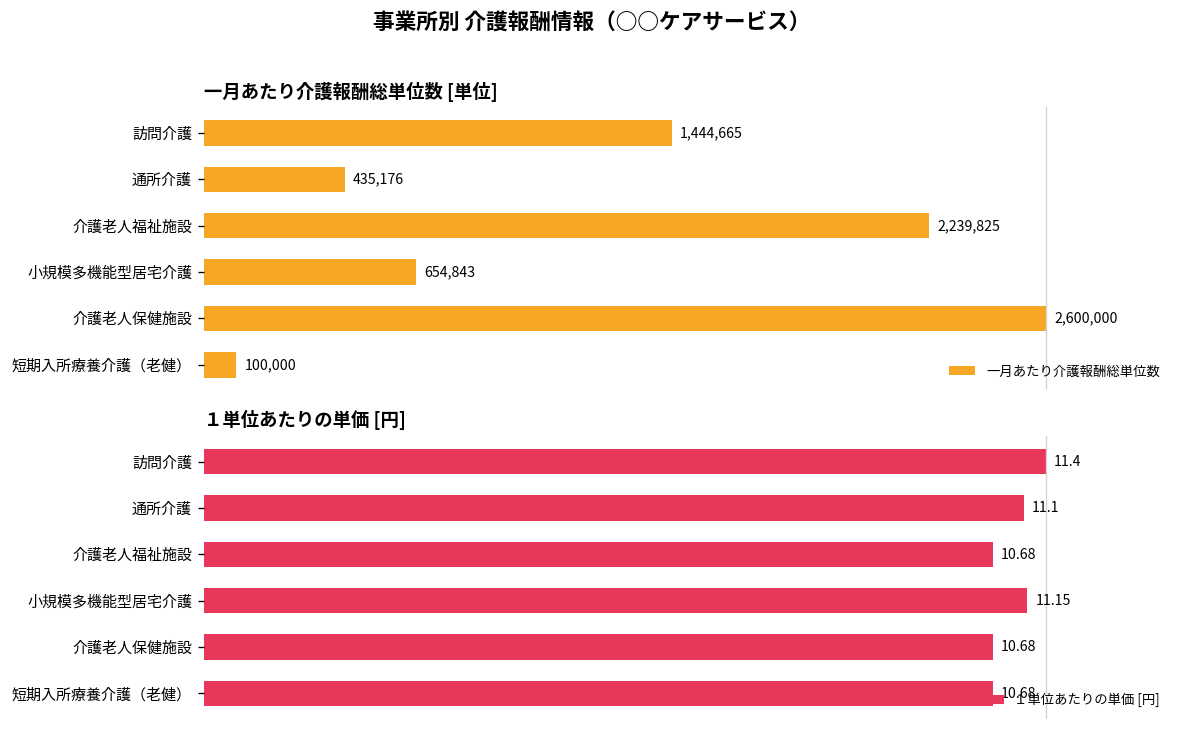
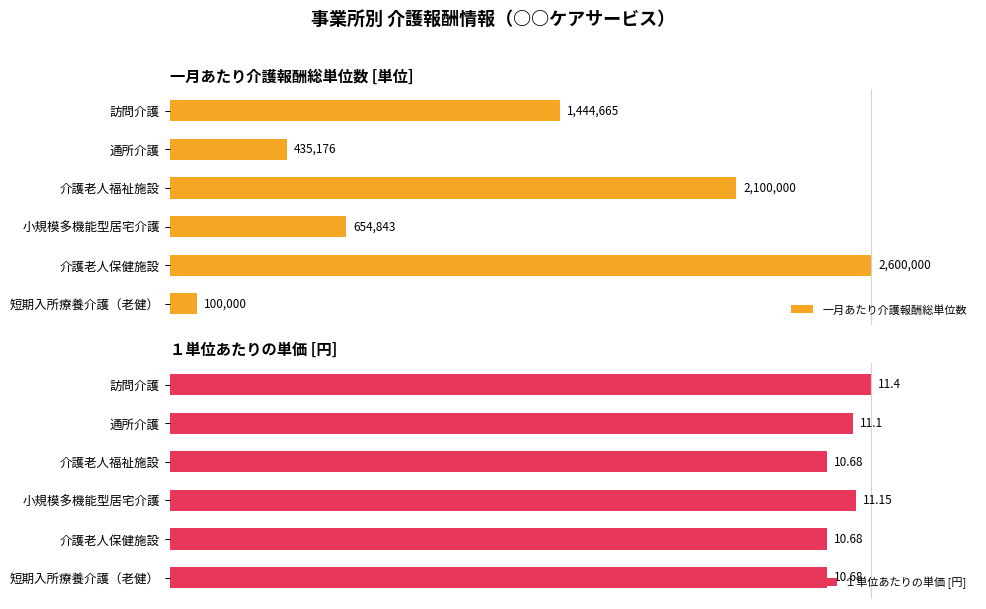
一月あたり介護報酬総単位数 [単位], 介護老人福祉施設: 2,239,825 -> 2,100,000
